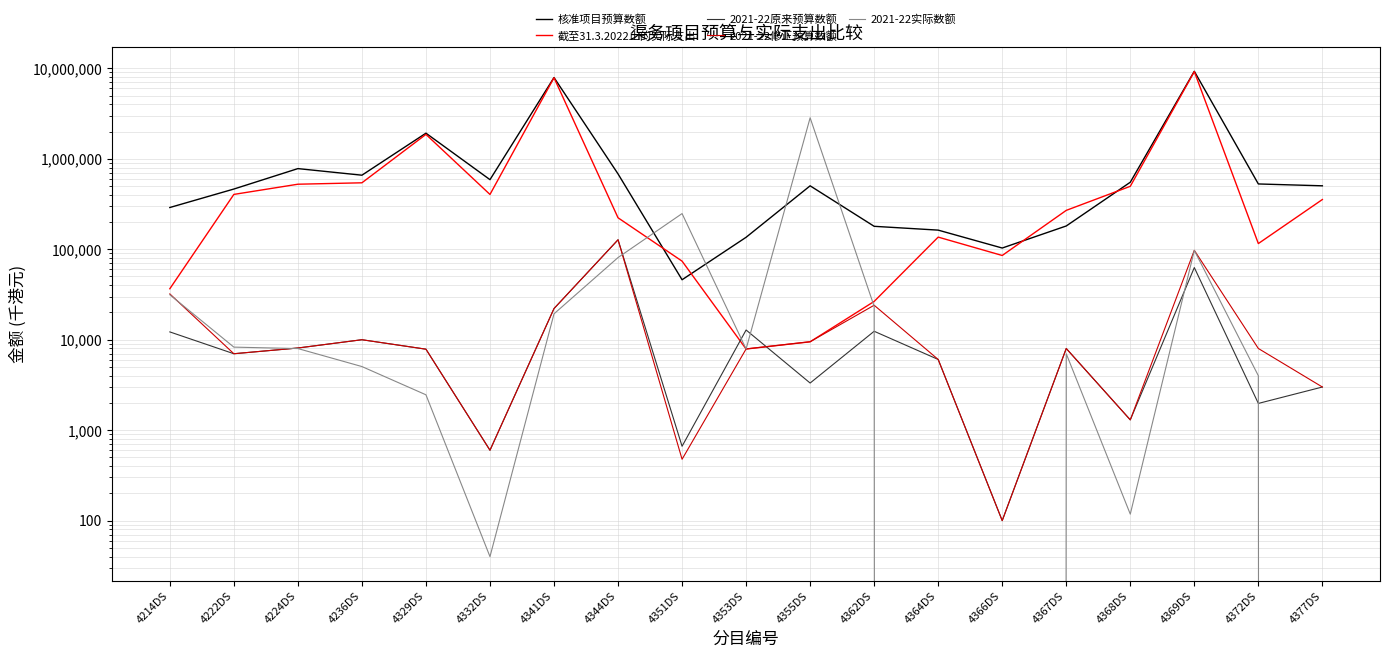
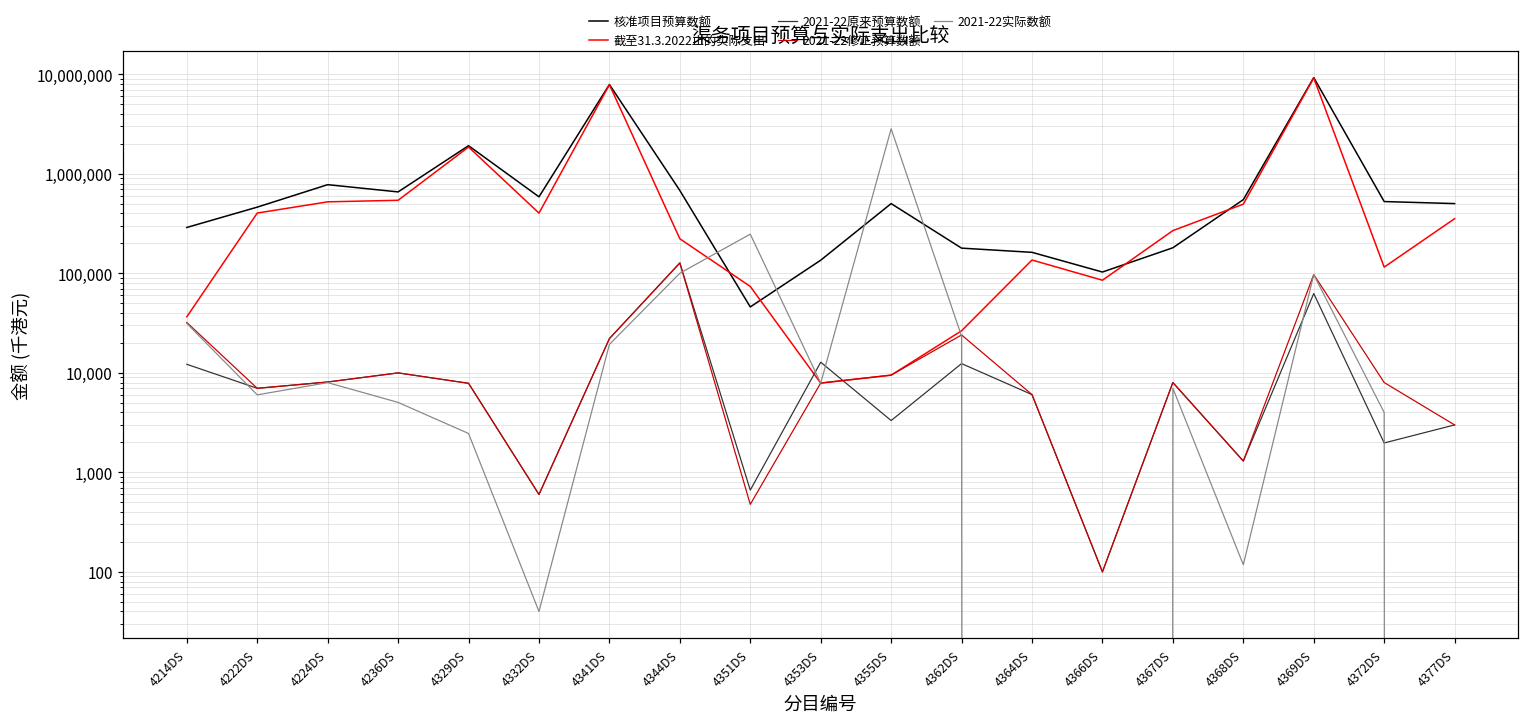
2021-22实际数额, 4222DS: 8,000 -> 6,000
2021-22实际数额, 4344DS: 80,000 -> 100,000
